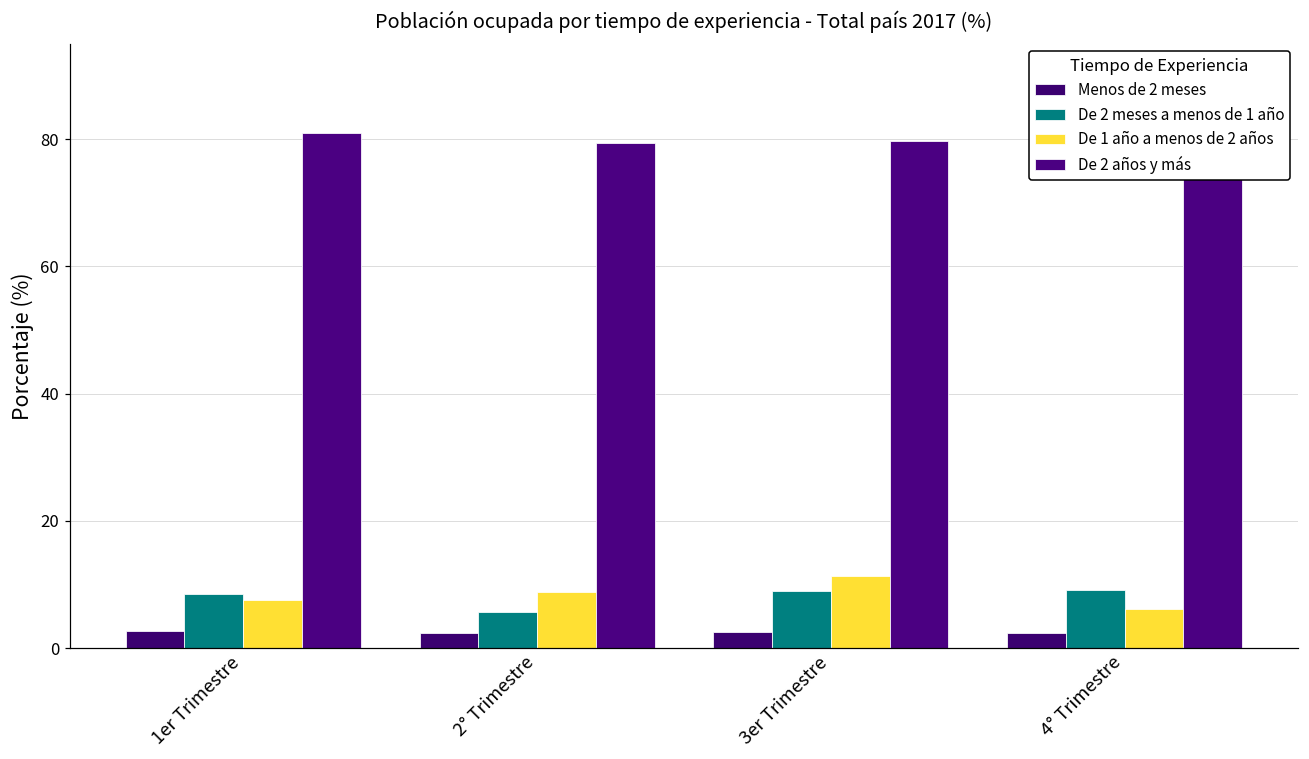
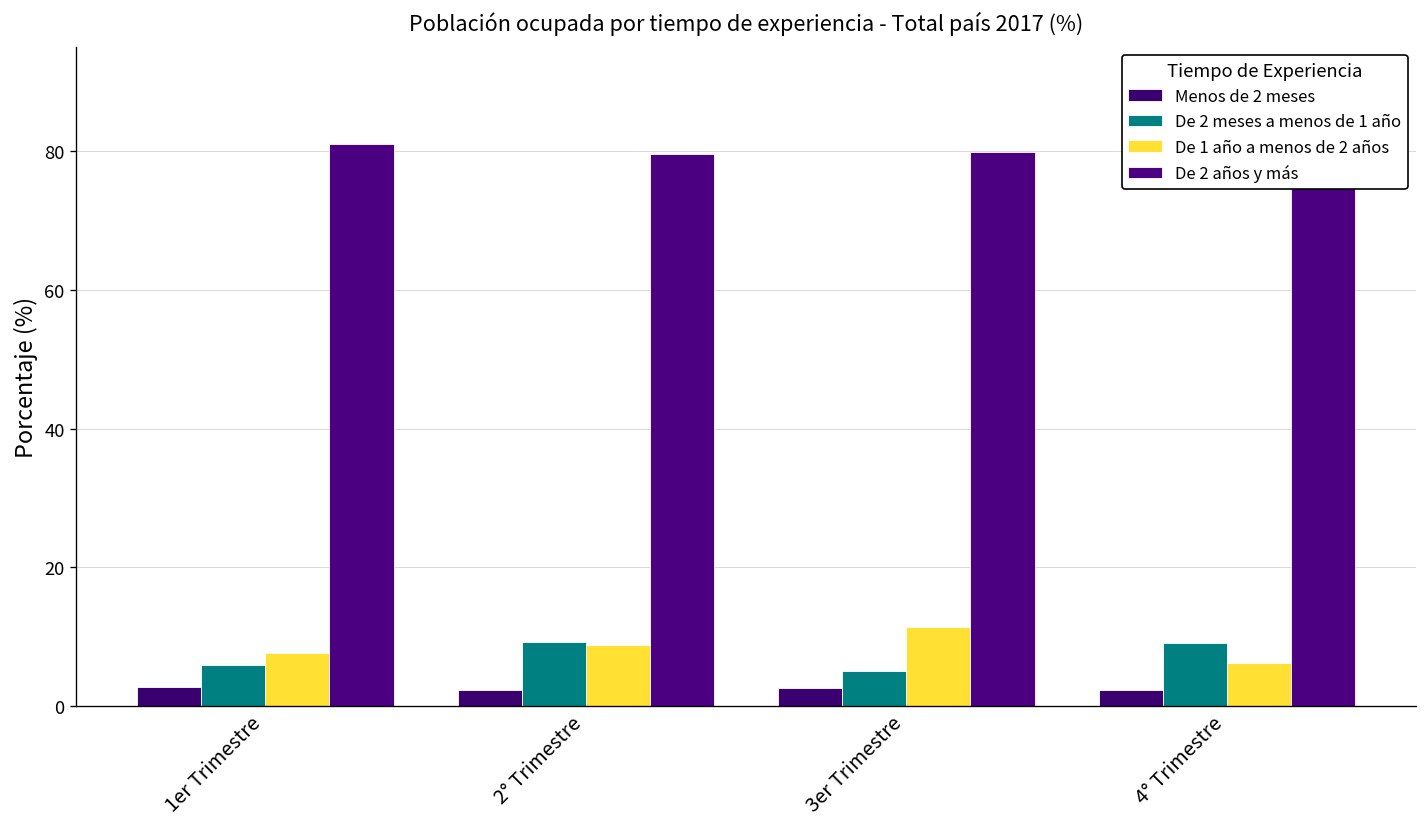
De 2 meses a menos de 1 año, 1er Trimestre: 9 -> 6
De 2 meses a menos de 1 año, 2° Trimestre: 6 -> 9
De 2 meses a menos de 1 año, 3er Trimestre: 9 -> 5
